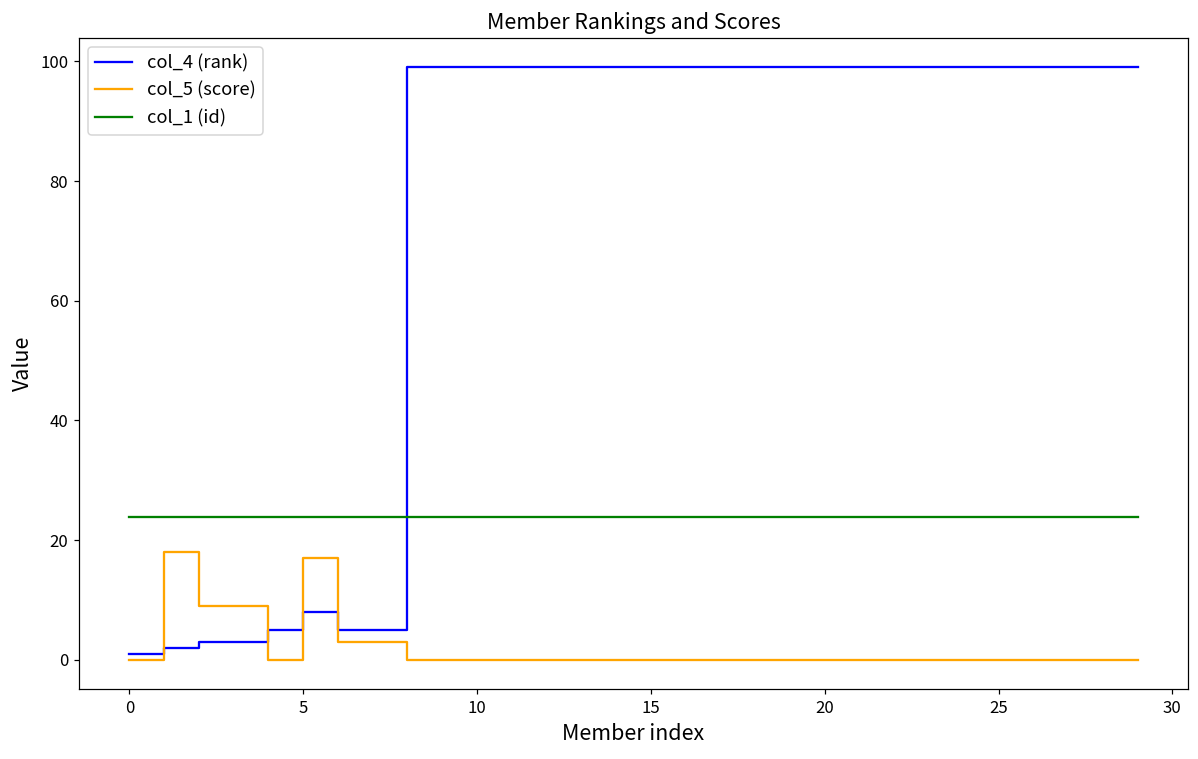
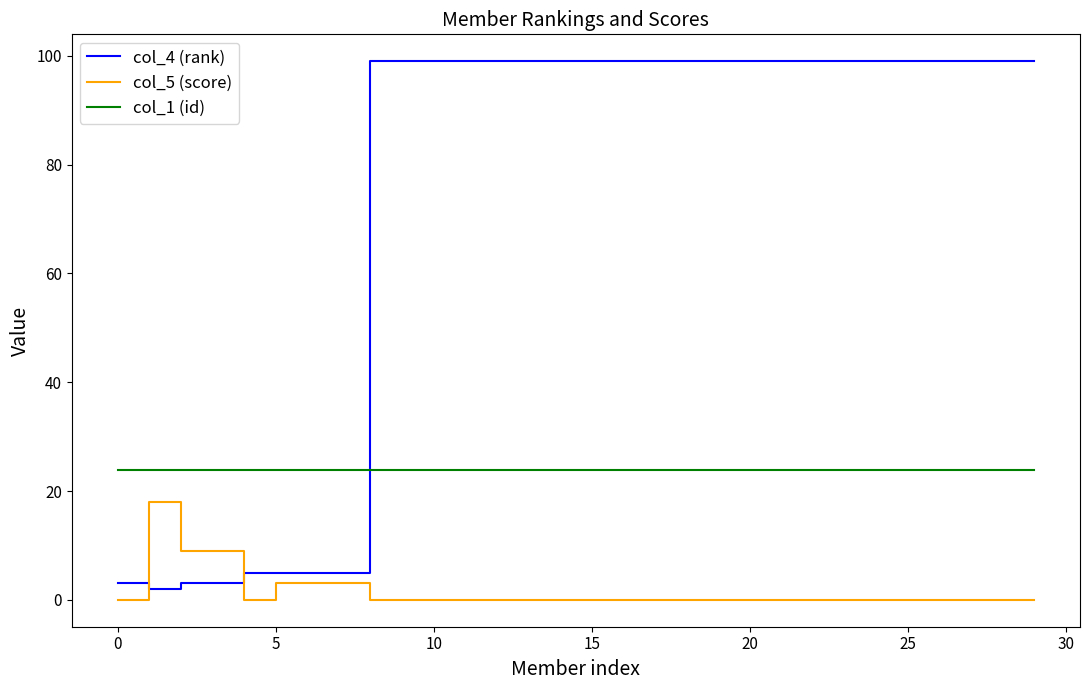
col_4 (rank), 0: 1 -> 3
col_4 (rank), 5: 8 -> 5
col_5 (score), 5: 17 -> 3
